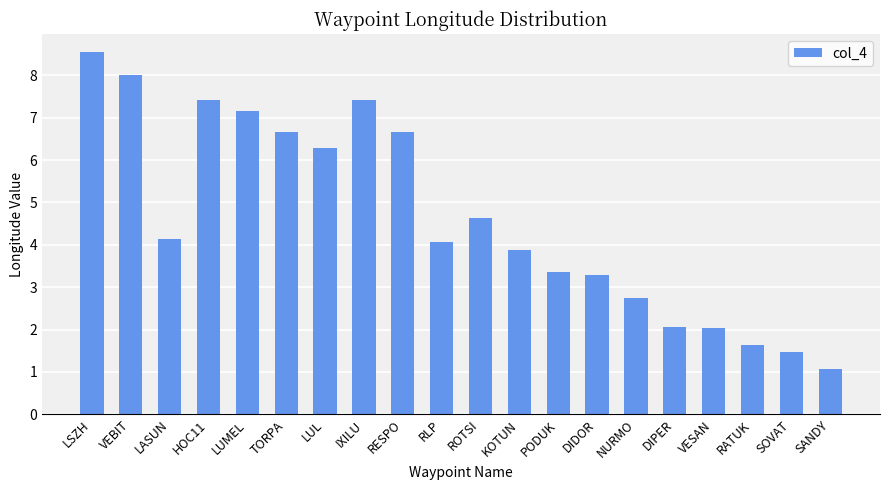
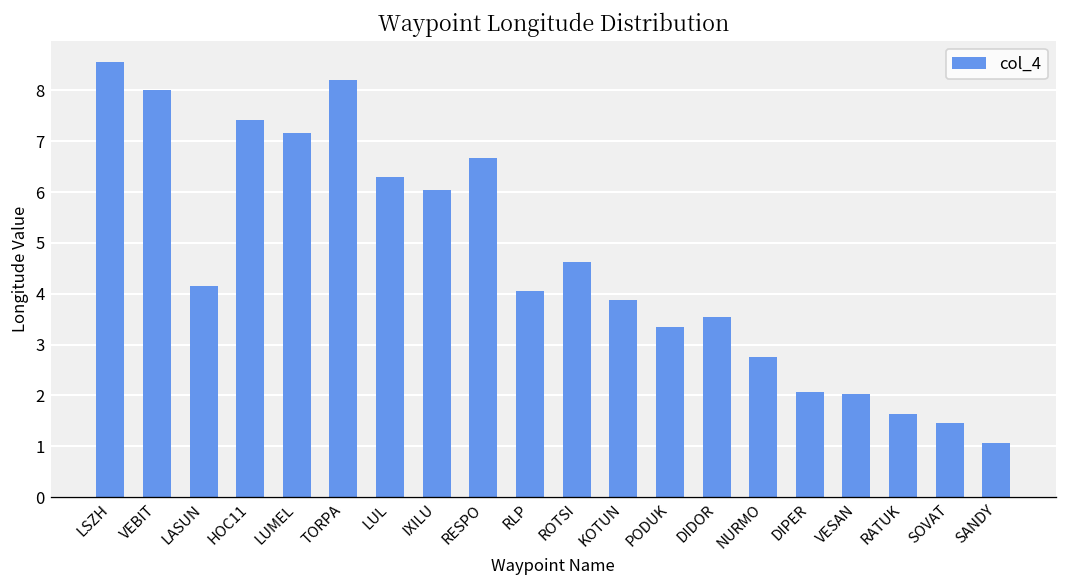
TORPA: 6.7 -> 8.2
IXILU: 7.4 -> 6.0
DIDOR: 3.3 -> 3.5
